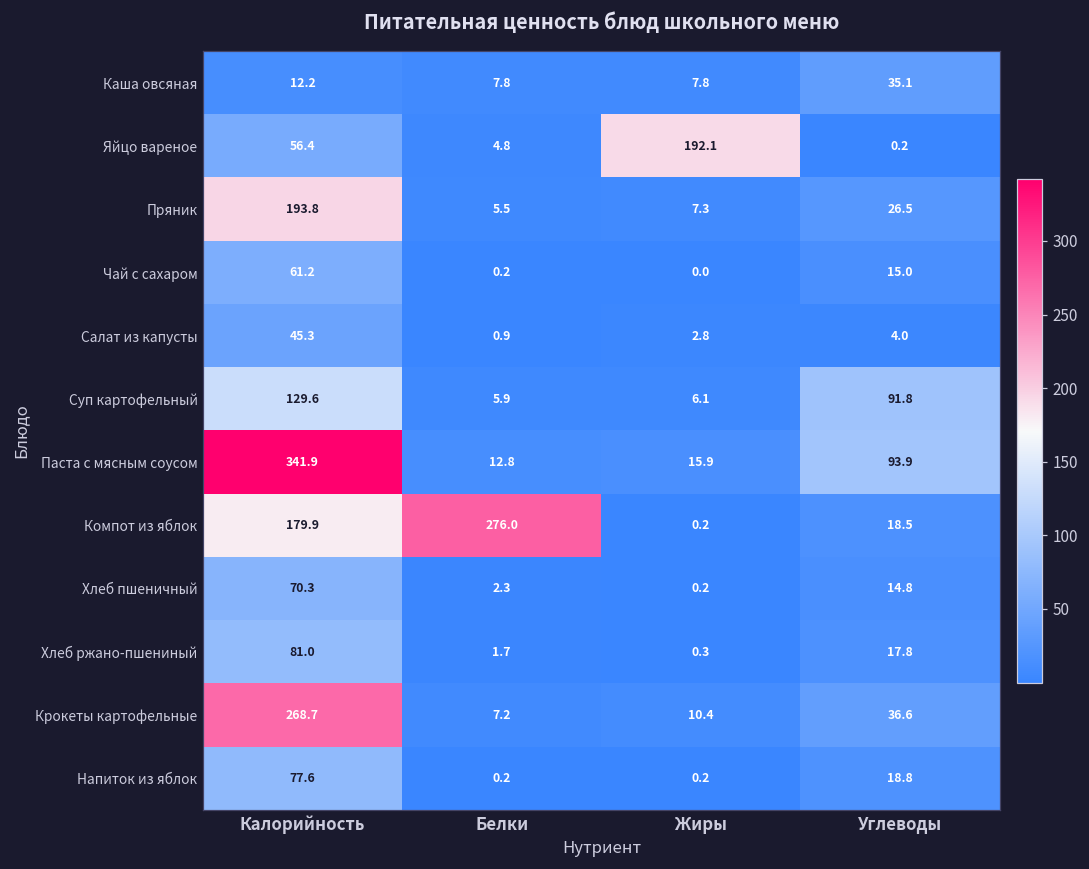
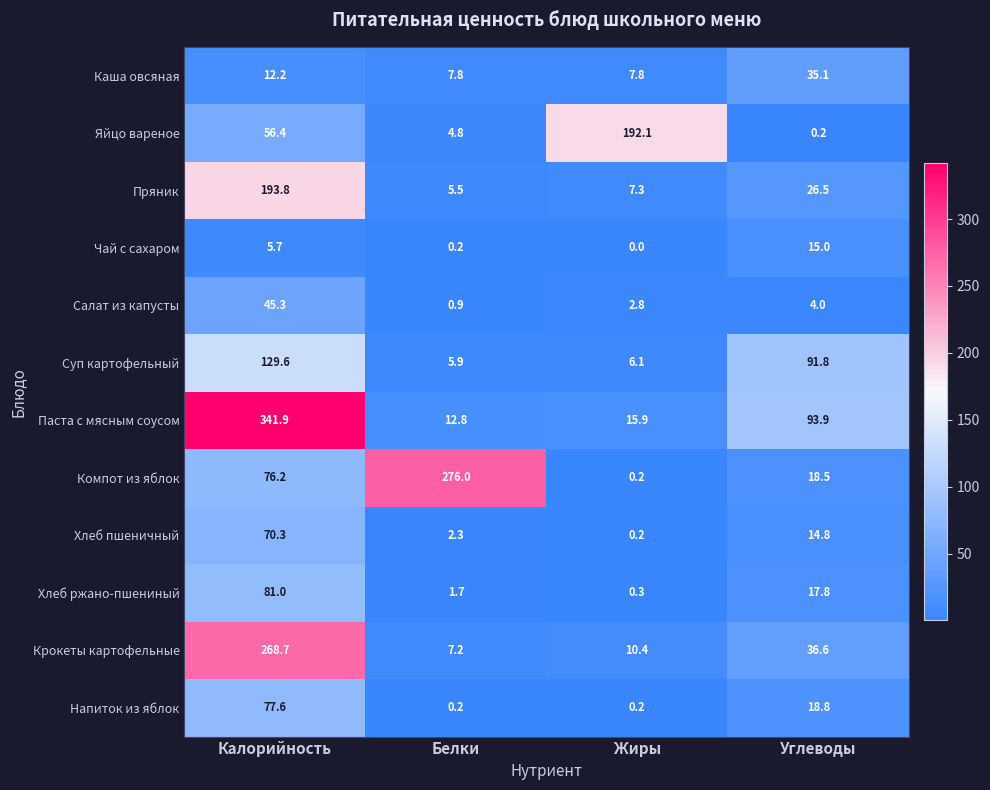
Чай с сахаром, Калорийность: 61.2 -> 5.7
Компот из яблок, Калорийность: 179.9 -> 76.2
